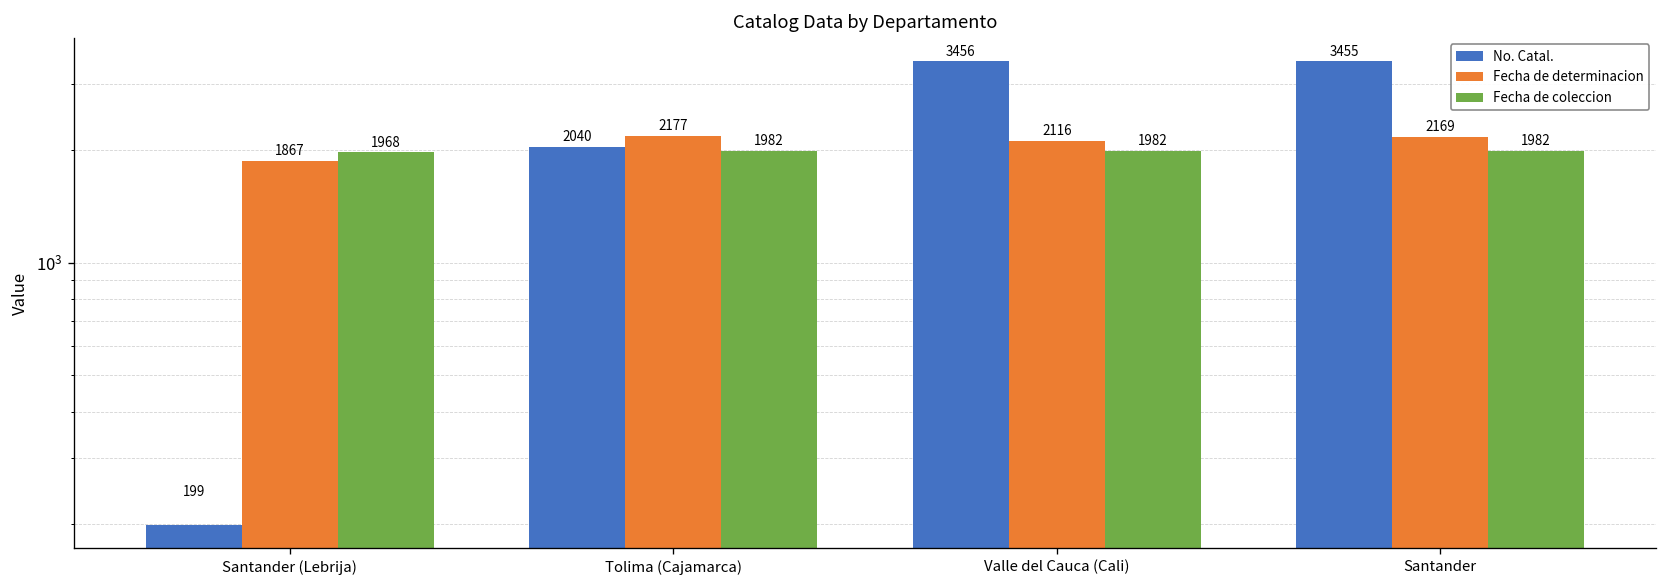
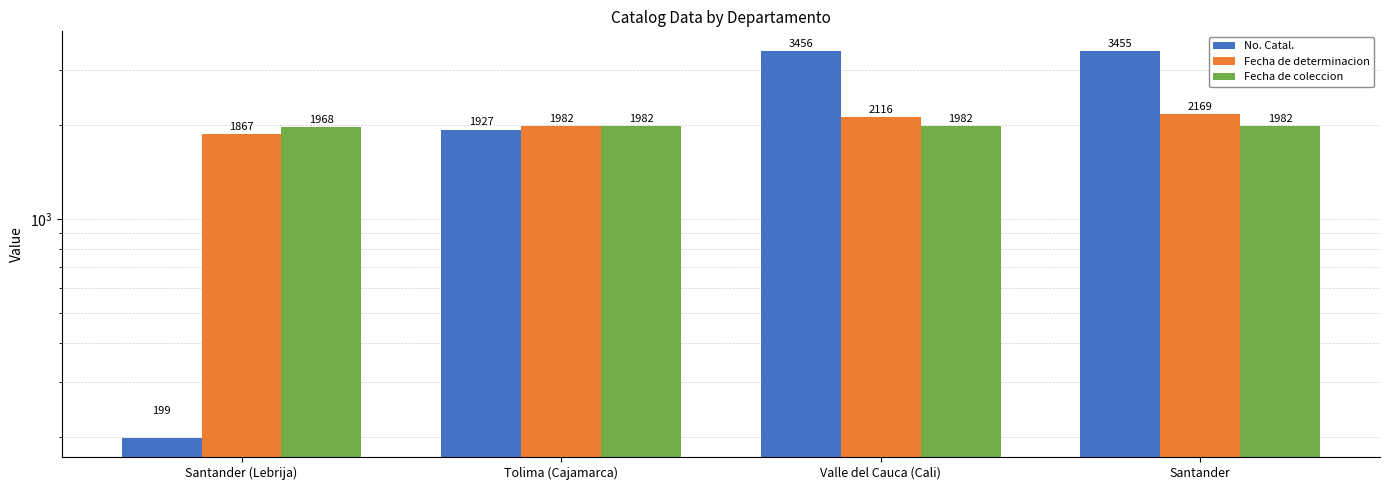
No. Catal., Tolima (Cajamarca): 2040 -> 1927
Fecha de determinacion, Tolima (Cajamarca): 2177 -> 1982
